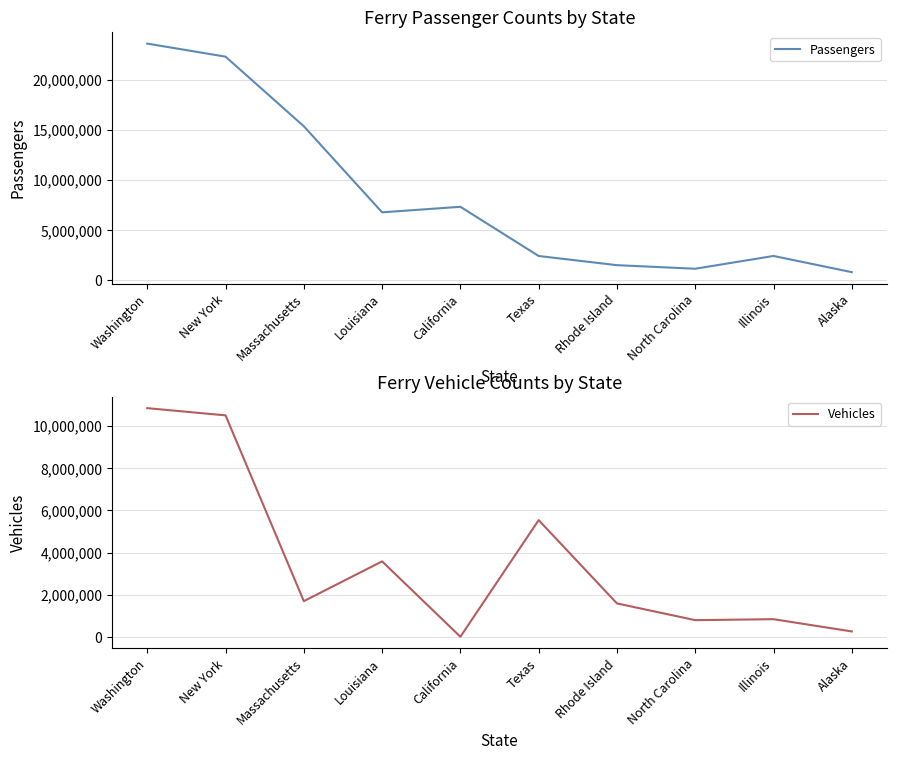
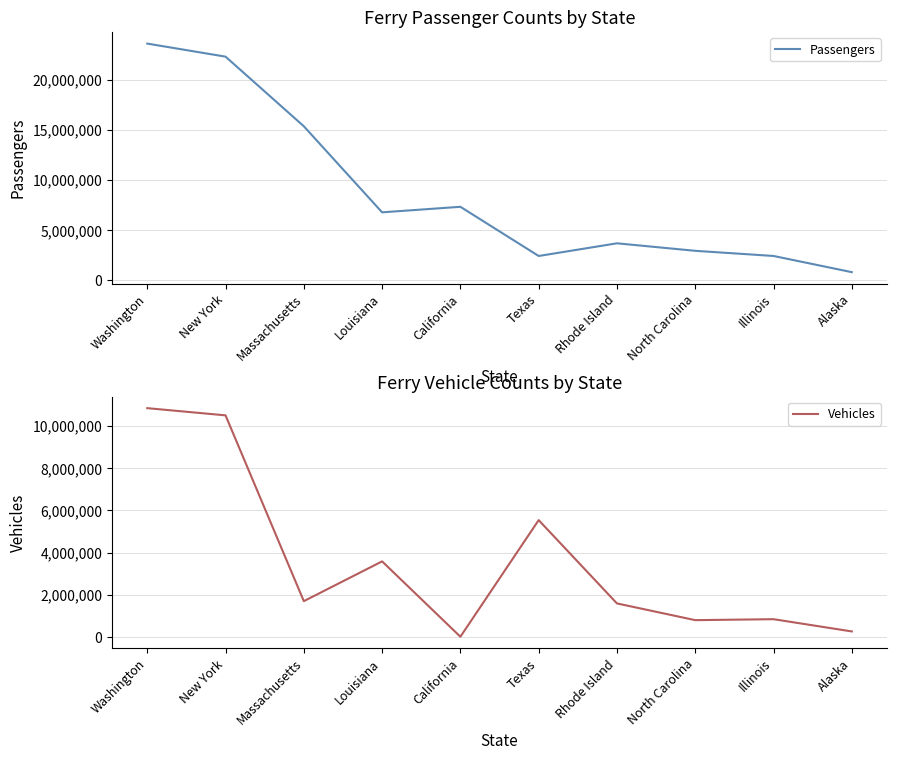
Ferry Passenger Counts by State, Rhode Island: 1,500,000 -> 3,700,000
Ferry Passenger Counts by State, North Carolina: 1,200,000 -> 2,900,000
